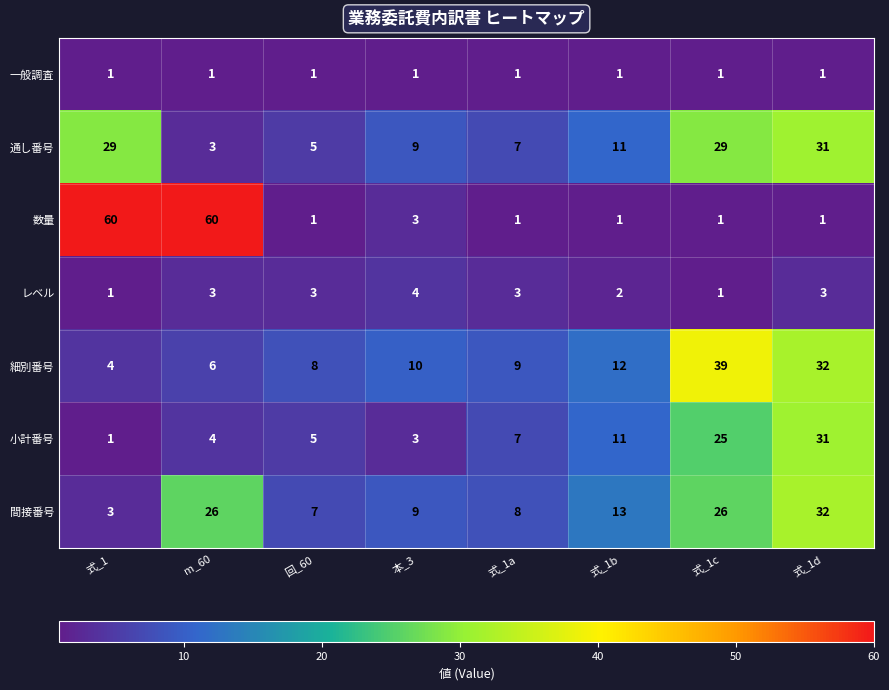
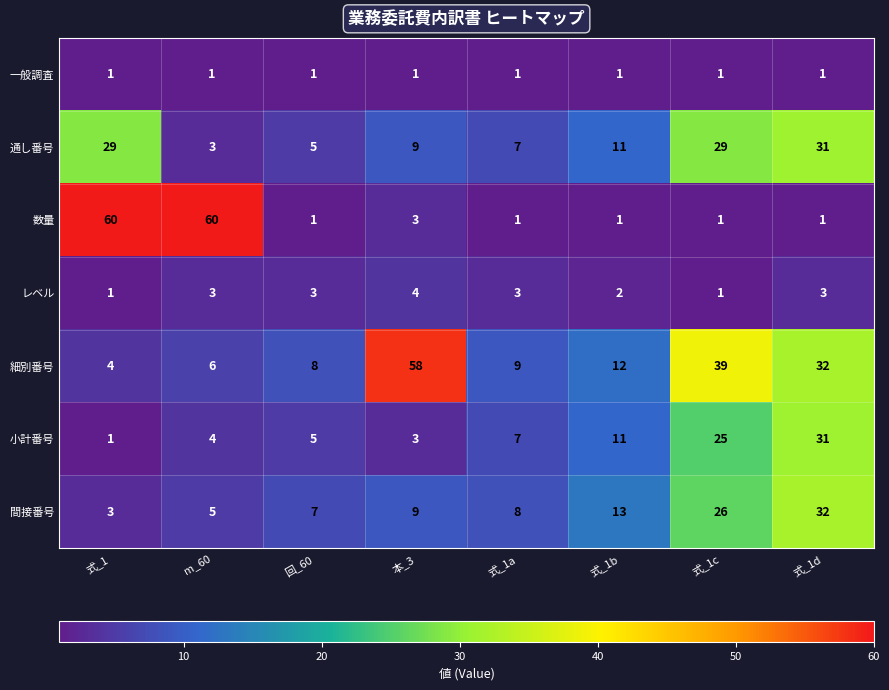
細別番号, 本_3: 10 -> 58
間接番号, m_60: 26 -> 5
